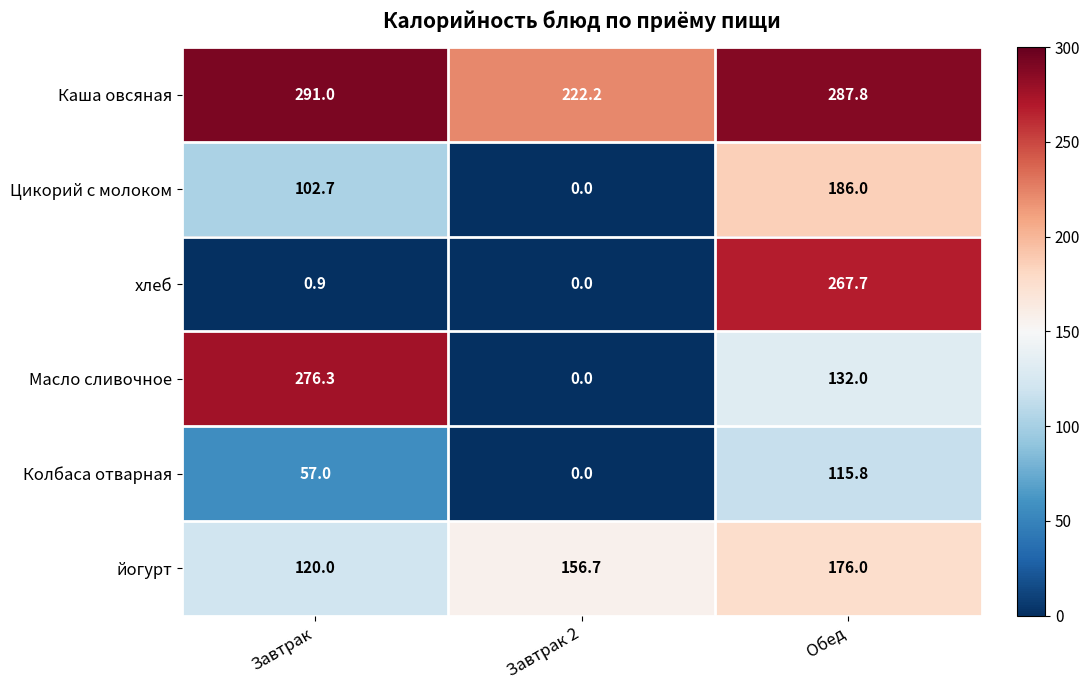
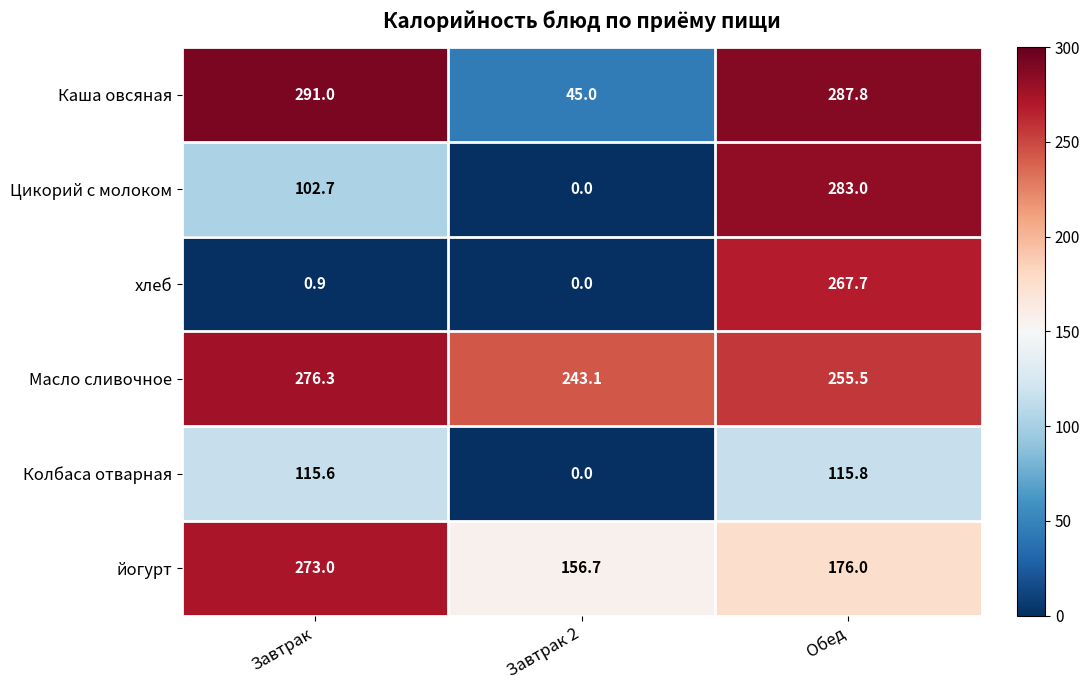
Каша овсяная, Завтрак 2: 222.2 -> 45.0
Цикорий с молоком, Обед: 186.0 -> 283.0
Масло сливочное, Завтрак 2: 0.0 -> 243.1
Масло сливочное, Обед: 132.0 -> 255.5
Колбаса отварная, Завтрак: 57.0 -> 115.6
йогурт, Завтрак: 120.0 -> 273.0
